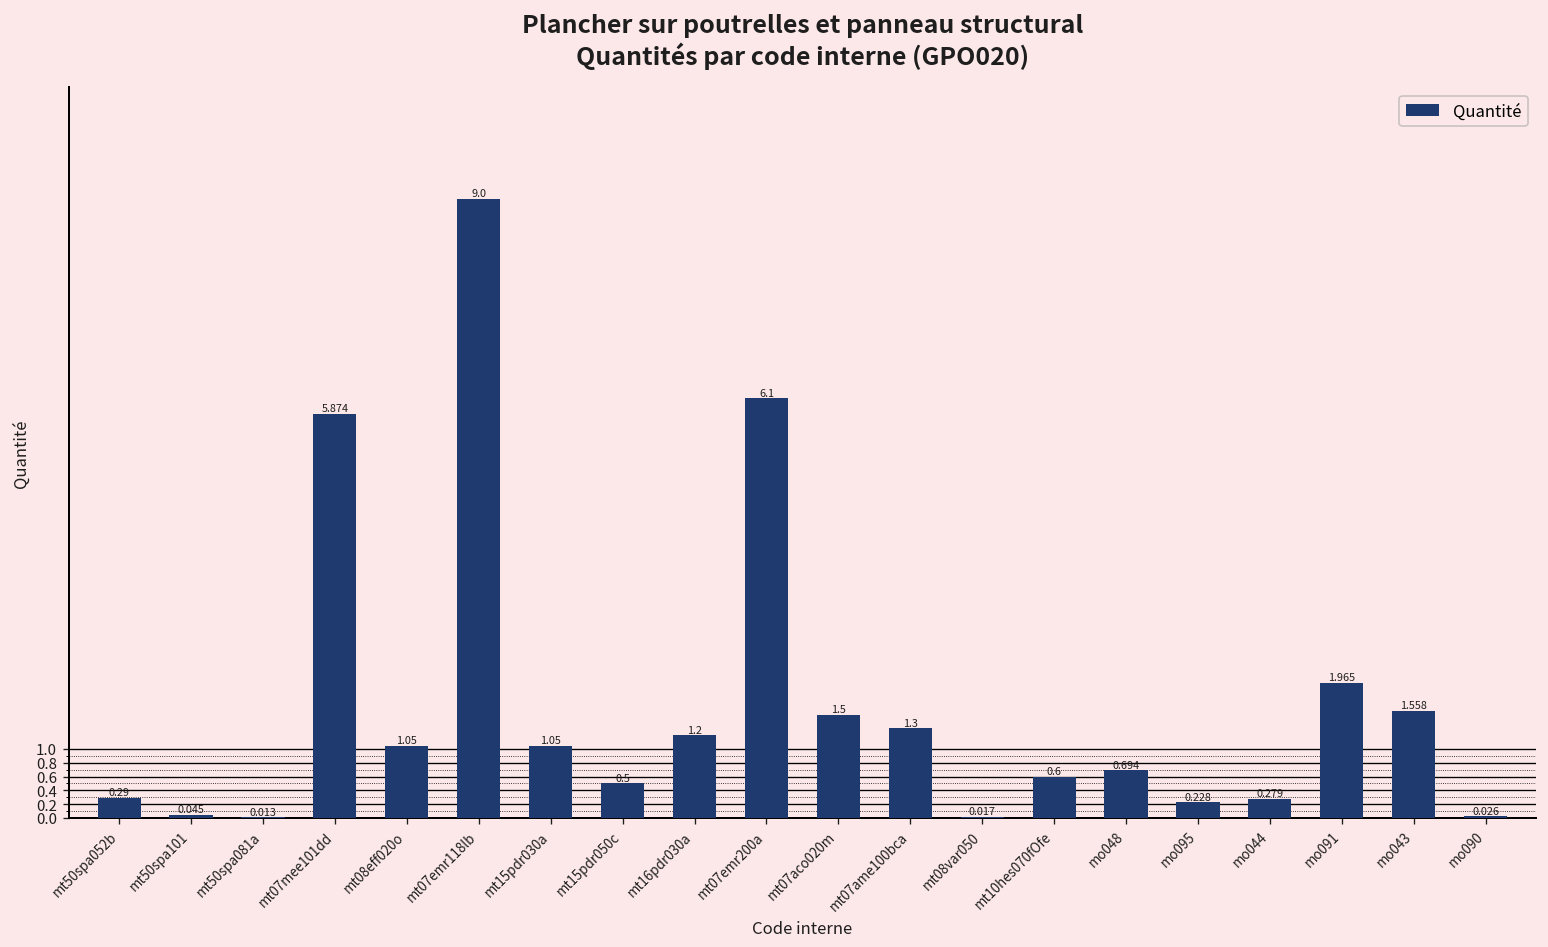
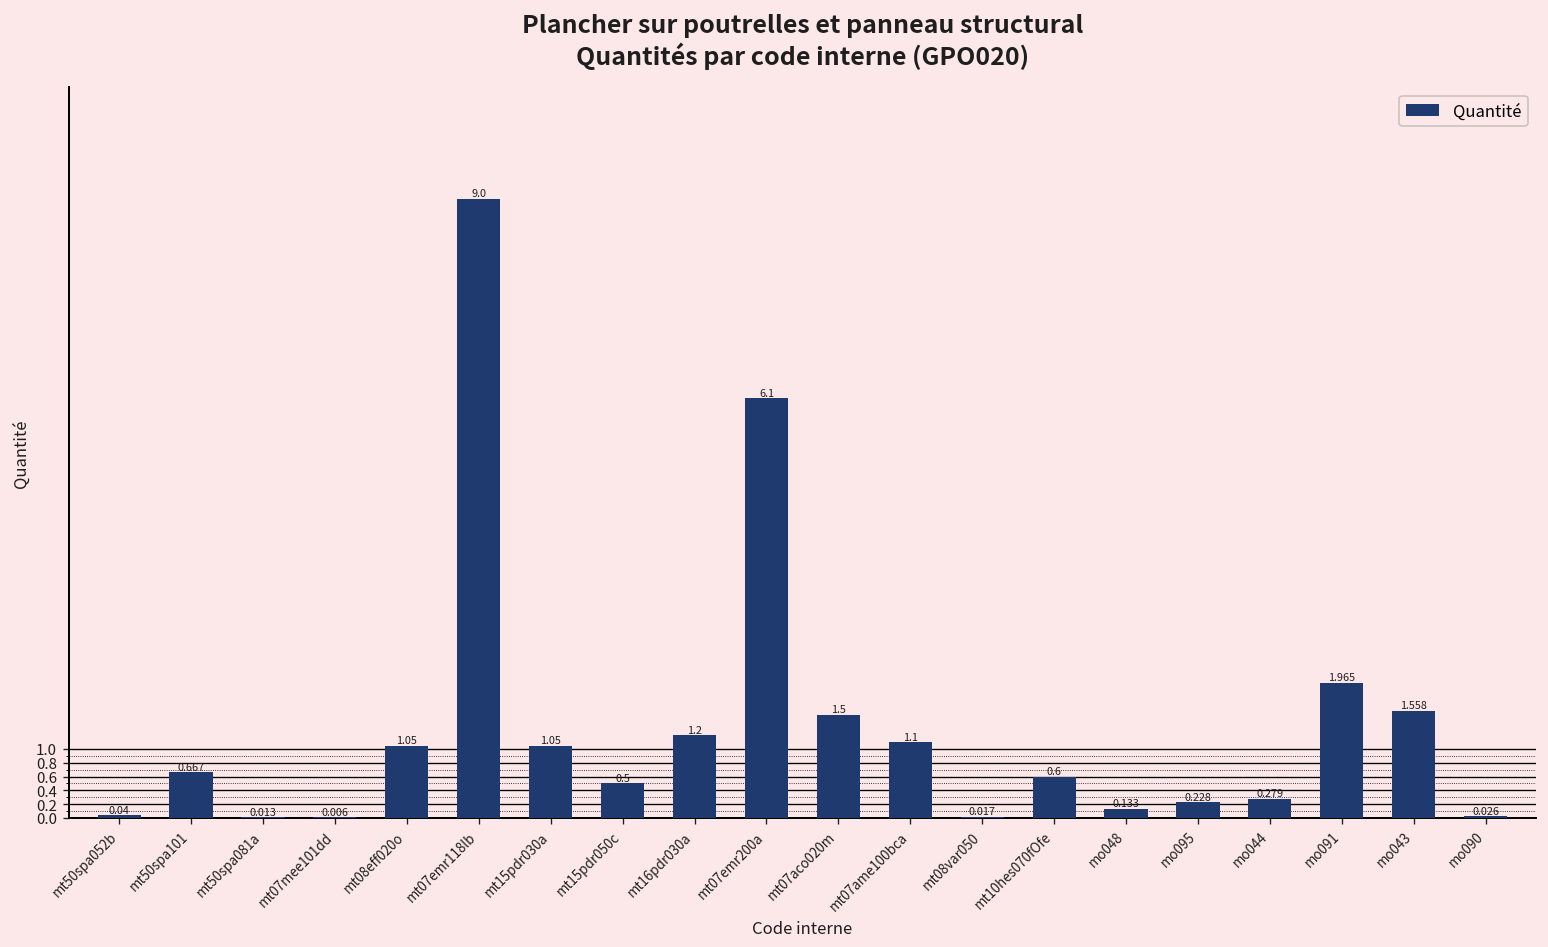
mt50spa052b: 0.29 -> 0.04
mt50spa101: 0.045 -> 0.667
mt07mee101dd: 5.874 -> 0.006
mt07ame100bca: 1.3 -> 1.1
mo048: 0.694 -> 0.133
